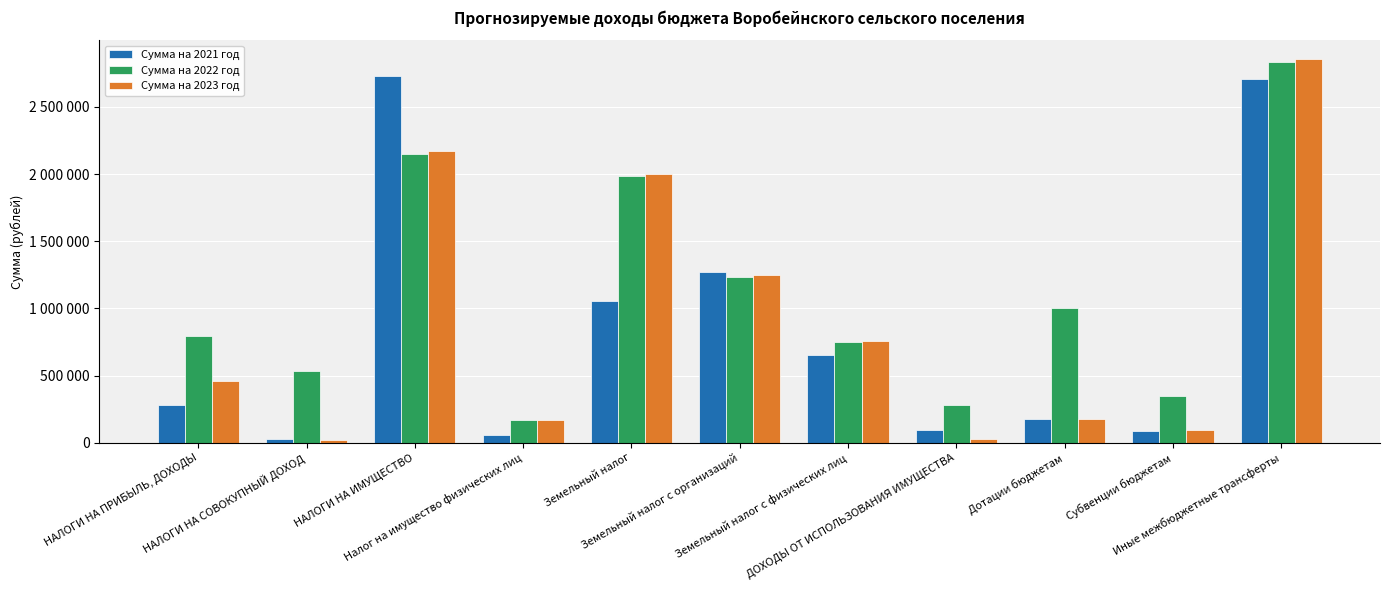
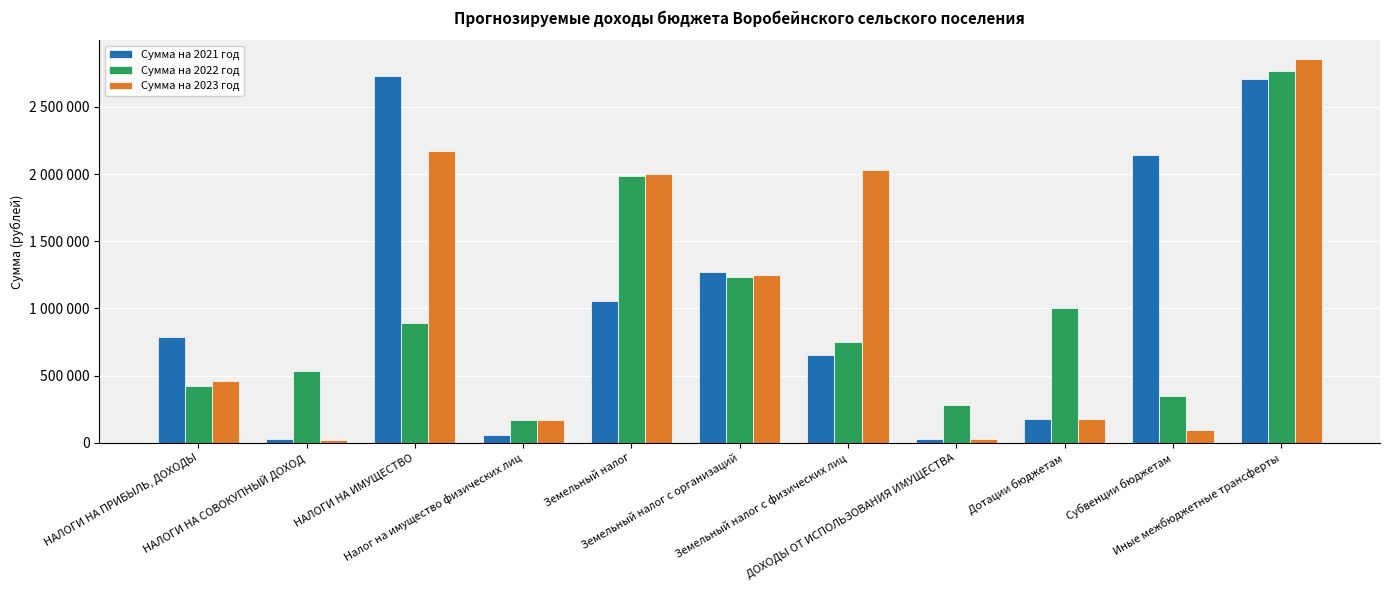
Сумма на 2021 год, НАЛОГИ НА ПРИБЫЛЬ, ДОХОДЫ: 280000 -> 790000
Сумма на 2022 год, НАЛОГИ НА ПРИБЫЛЬ, ДОХОДЫ: 790000 -> 430000
Сумма на 2022 год, НАЛОГИ НА ИМУЩЕСТВО: 2150000 -> 890000
Сумма на 2023 год, Земельный налог с физических лиц: 760000 -> 2030000
Сумма на 2021 год, ДОХОДЫ ОТ ИСПОЛЬЗОВАНИЯ ИМУЩЕСТВА: 90000 -> 30000
Сумма на 2021 год, Субвенции бюджетам: 90000 -> 2140000
Сумма на 2022 год, Иные межбюджетные трансферты: 2830000 -> 2760000
